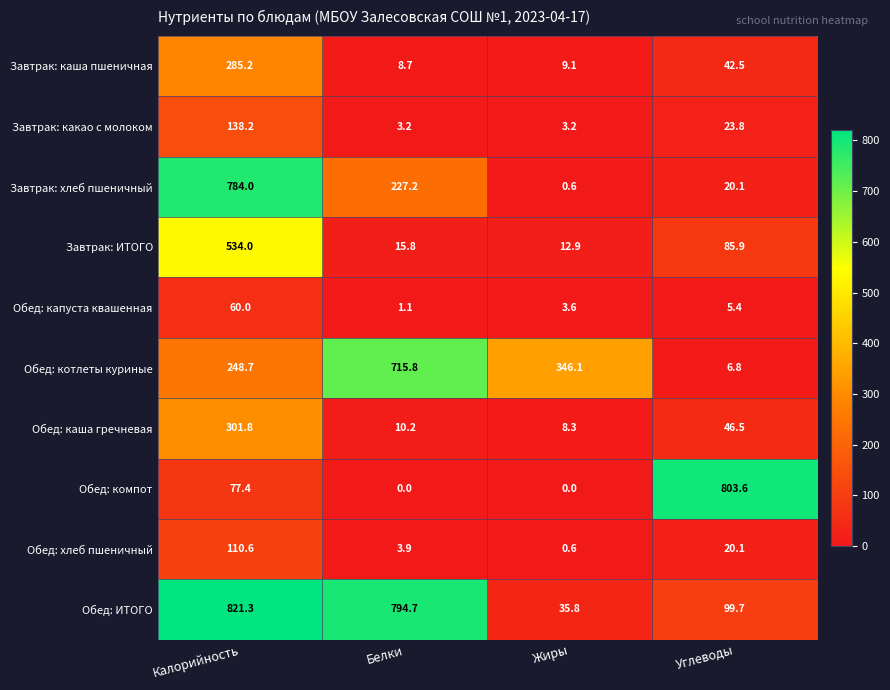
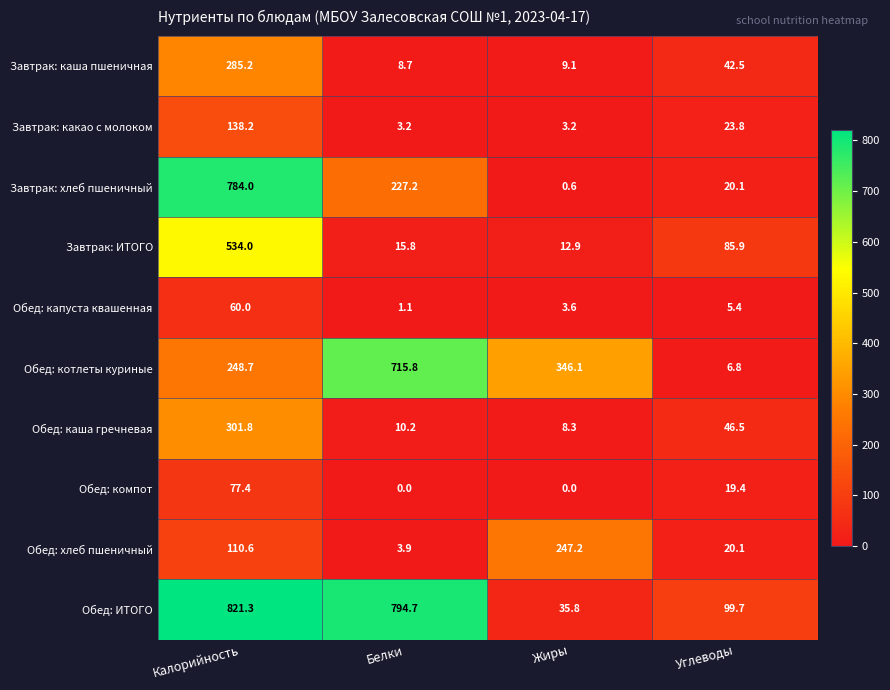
Обед: компот, Углеводы: 803.6 -> 19.4
Обед: хлеб пшеничный, Жиры: 0.6 -> 247.2
